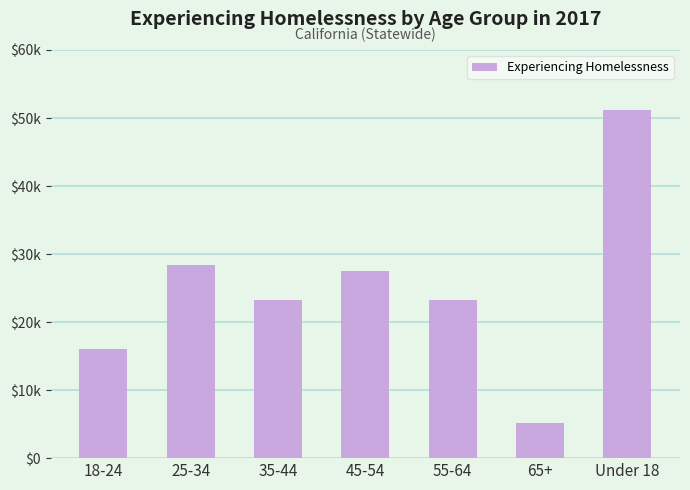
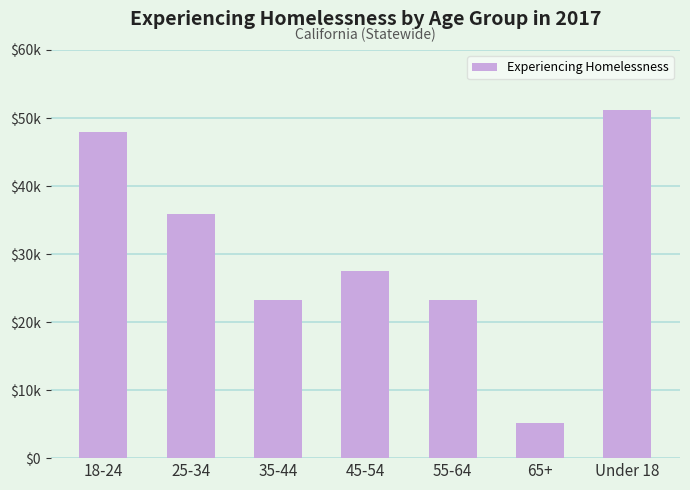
18-24: $16000 -> $48000
25-34: $28000 -> $36000
